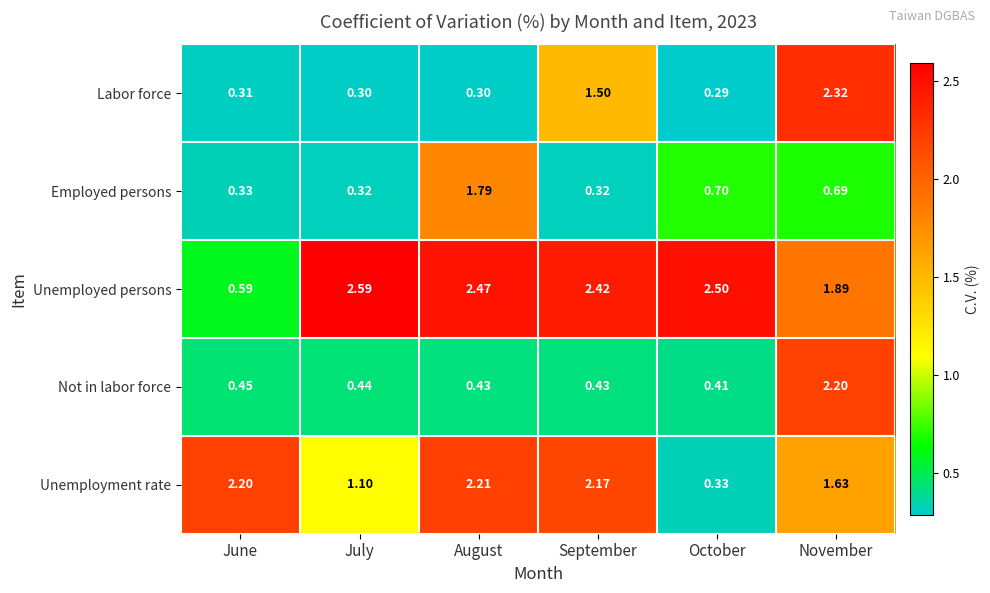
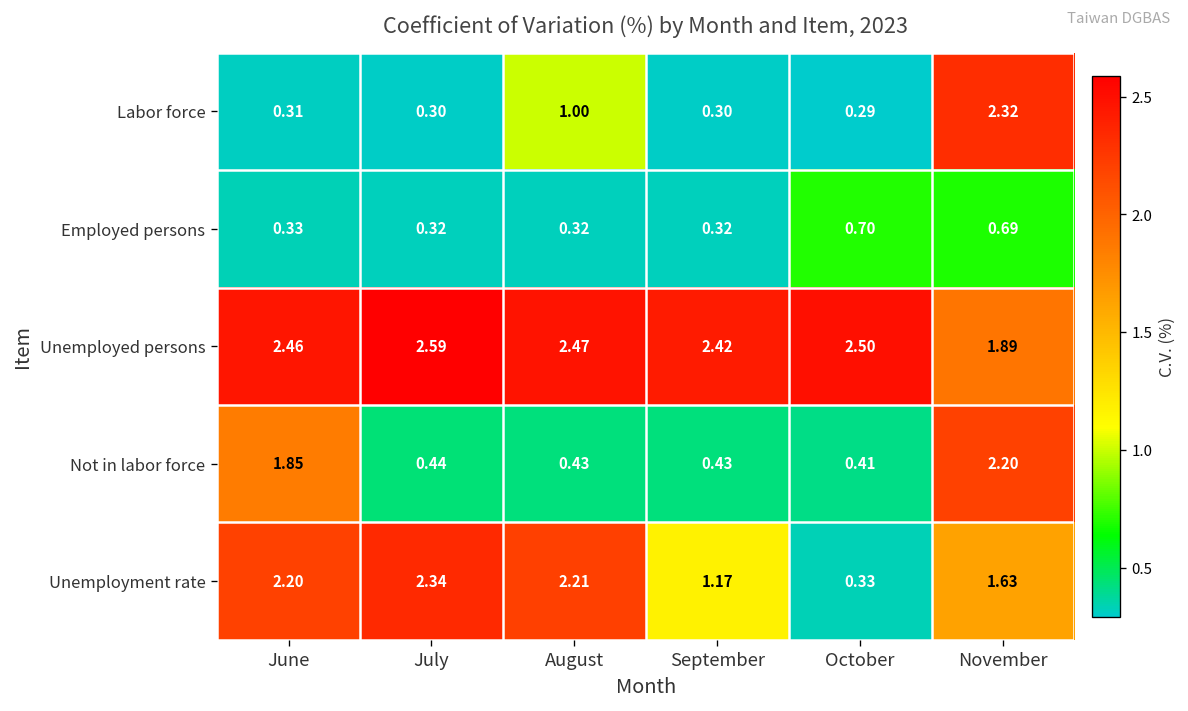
Labor force, August: 0.30 -> 1.00
Labor force, September: 1.50 -> 0.30
Employed persons, August: 1.79 -> 0.32
Unemployed persons, June: 0.59 -> 2.46
Not in labor force, June: 0.45 -> 1.85
Unemployment rate, July: 1.10 -> 2.34
Unemployment rate, September: 2.17 -> 1.17
